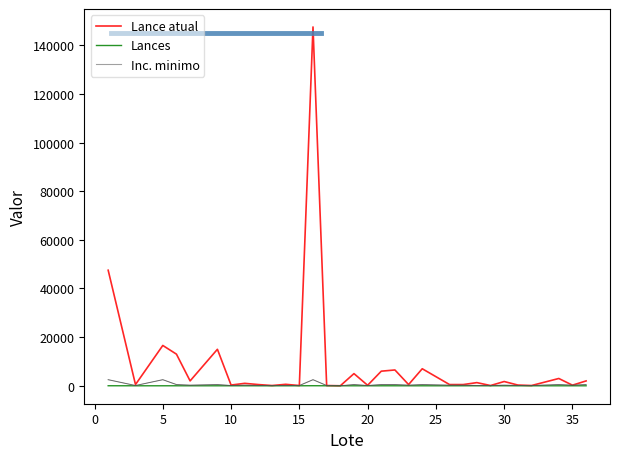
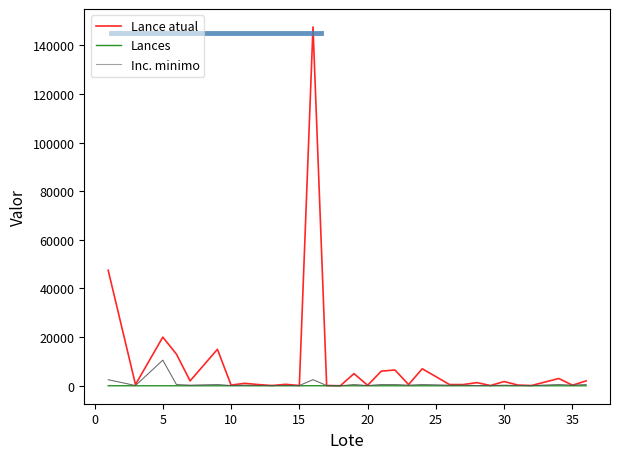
Lance atual, 5: 17000 -> 20000
Inc. minimo, 5: 3000 -> 11000
